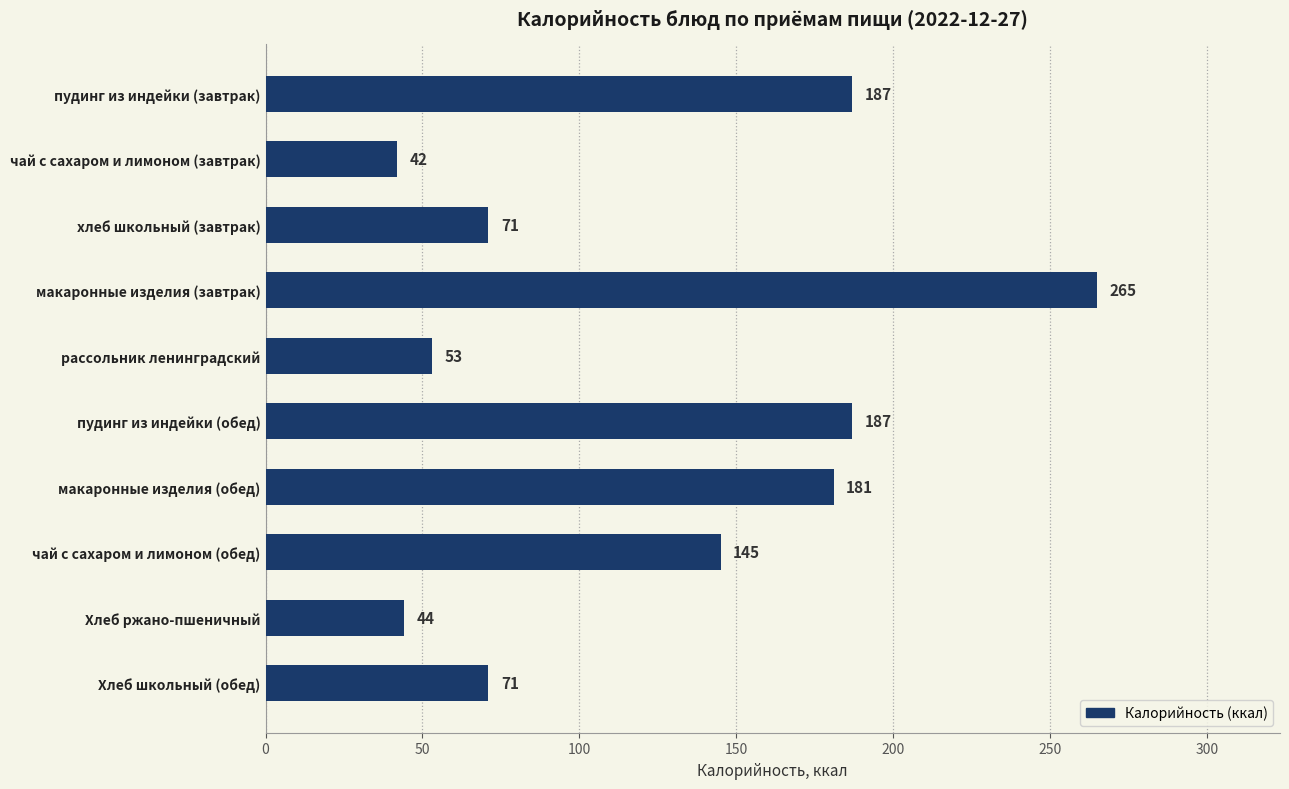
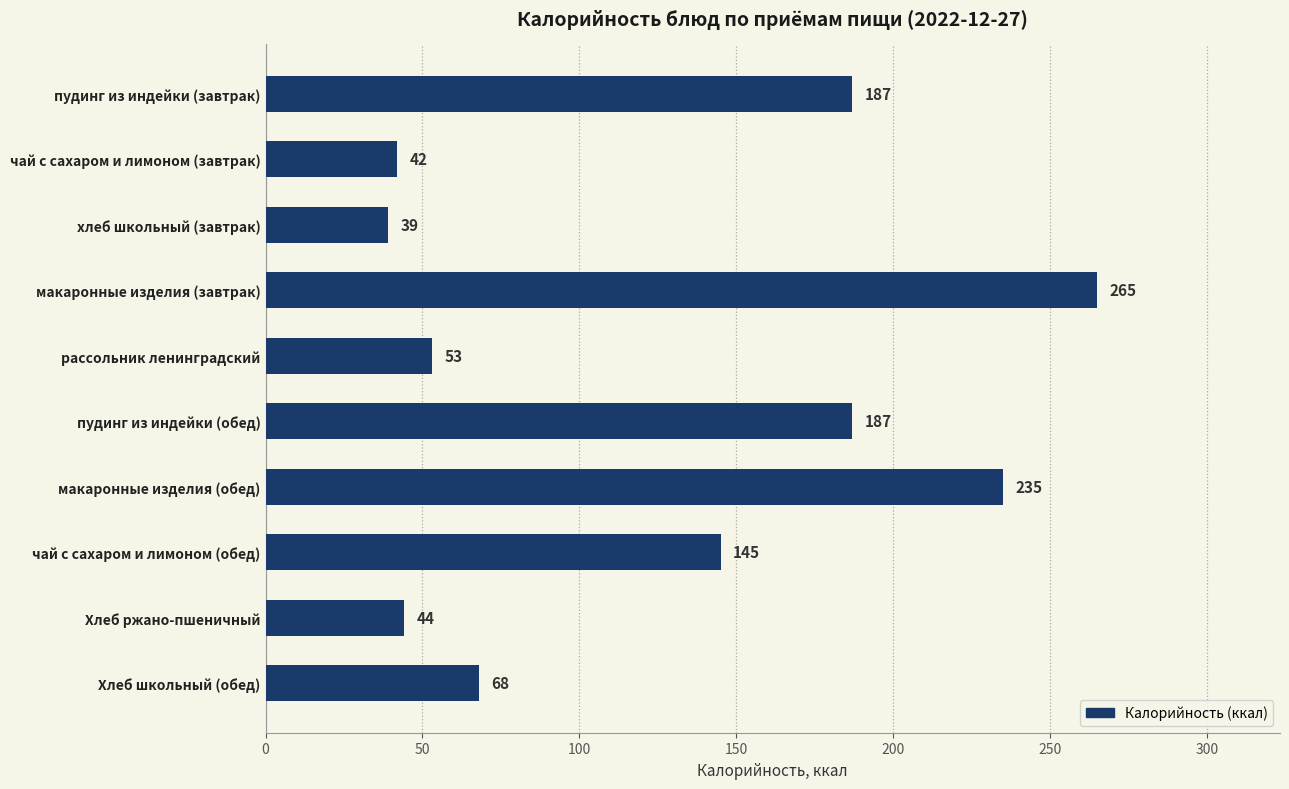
хлеб школьный (завтрак): 71 -> 39
макаронные изделия (обед): 181 -> 235
Хлеб школьный (обед): 71 -> 68
